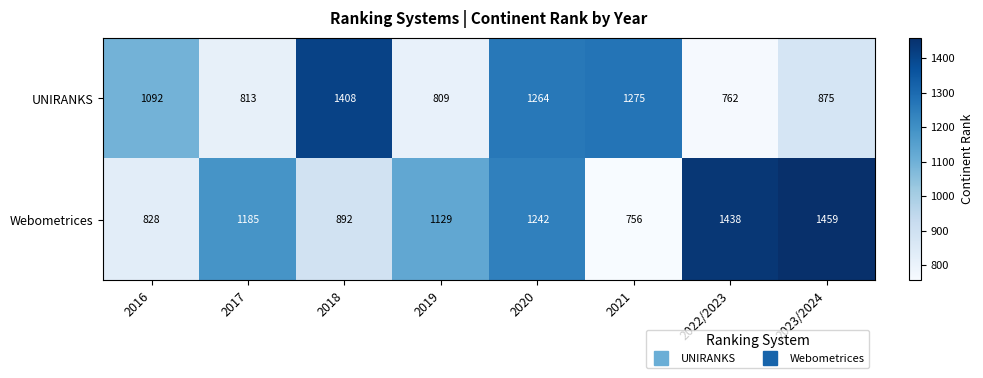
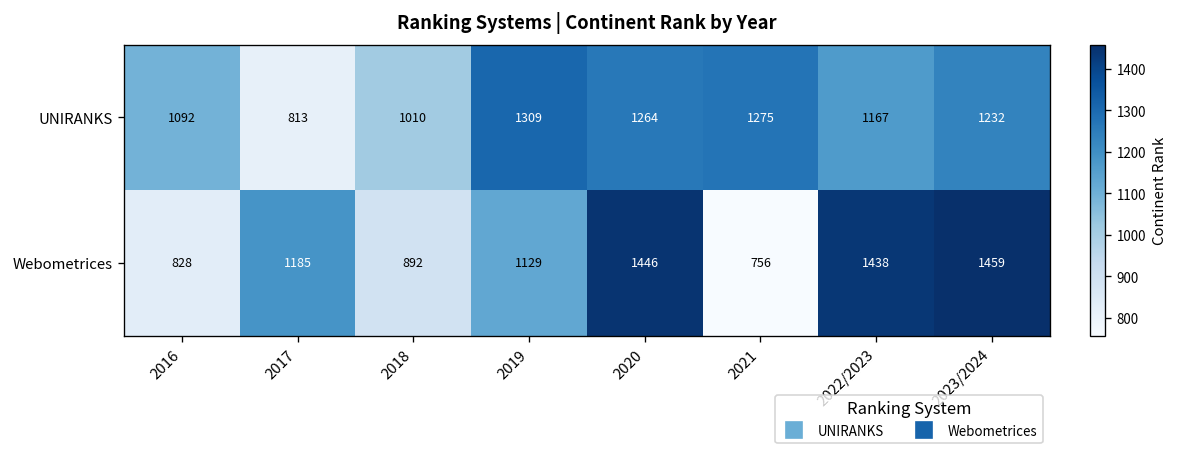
UNIRANKS, 2018: 1408 -> 1010
UNIRANKS, 2019: 809 -> 1309
UNIRANKS, 2022/2023: 762 -> 1167
UNIRANKS, 2023/2024: 875 -> 1232
Webometrices, 2020: 1242 -> 1446
